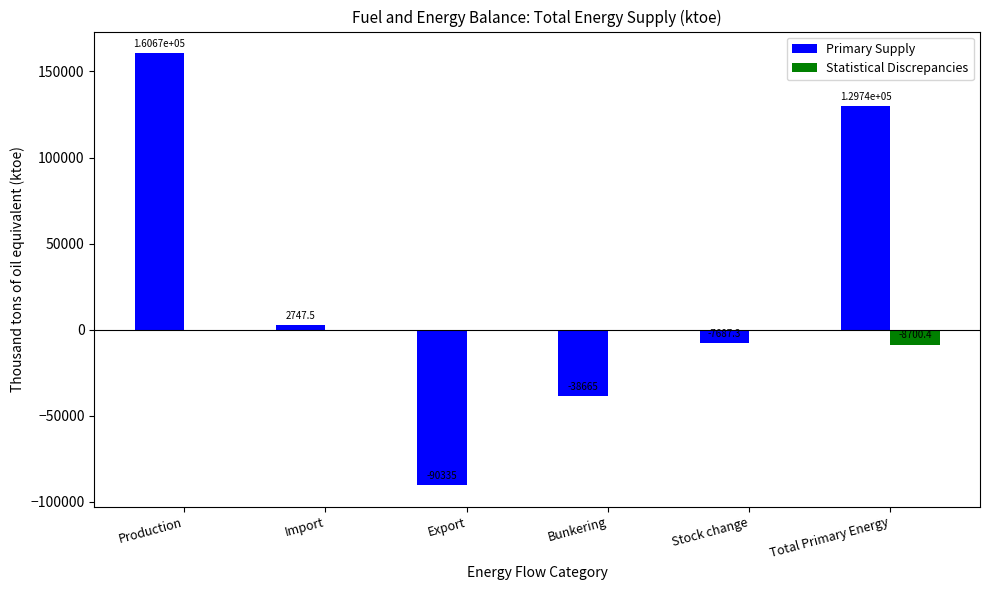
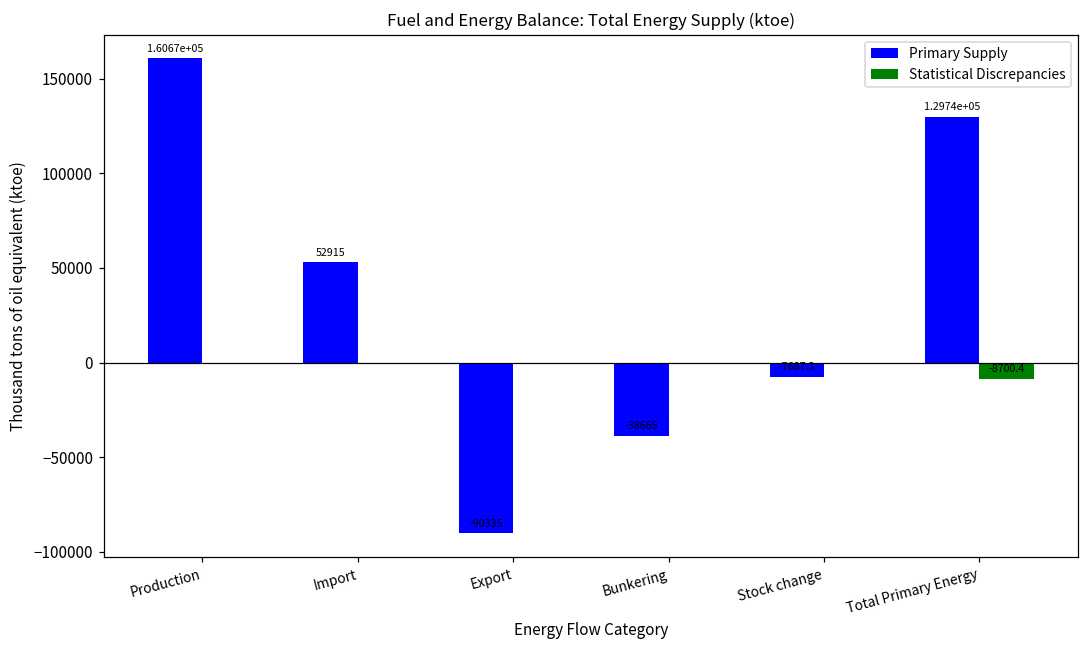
Primary Supply, Import: 2747.5 -> 52915
